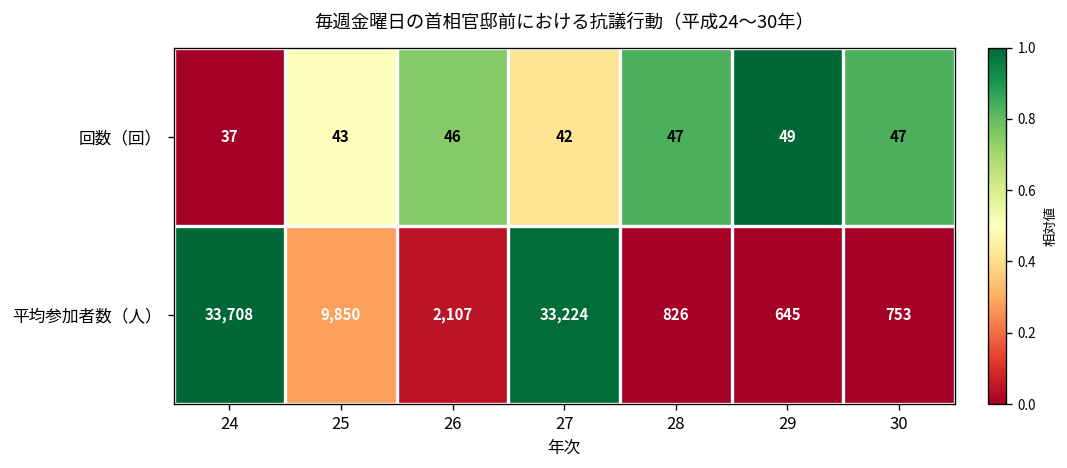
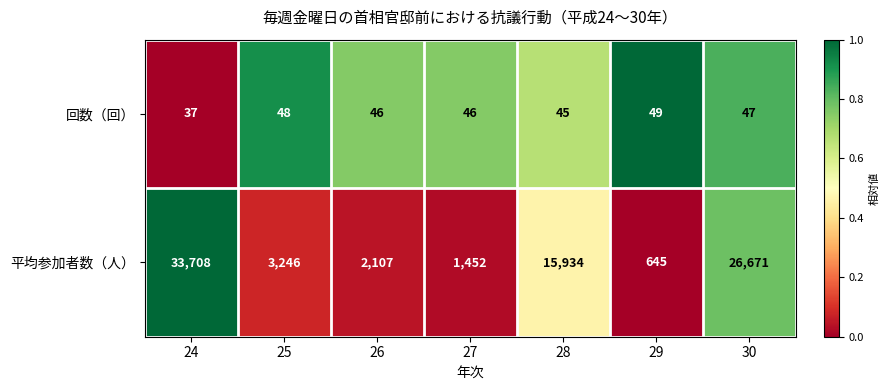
回数（回）, 25: 43 -> 48
回数（回）, 27: 42 -> 46
回数（回）, 28: 47 -> 45
平均参加者数（人）, 25: 9,850 -> 3,246
平均参加者数（人）, 27: 33,224 -> 1,452
平均参加者数（人）, 28: 826 -> 15,934
平均参加者数（人）, 30: 753 -> 26,671
